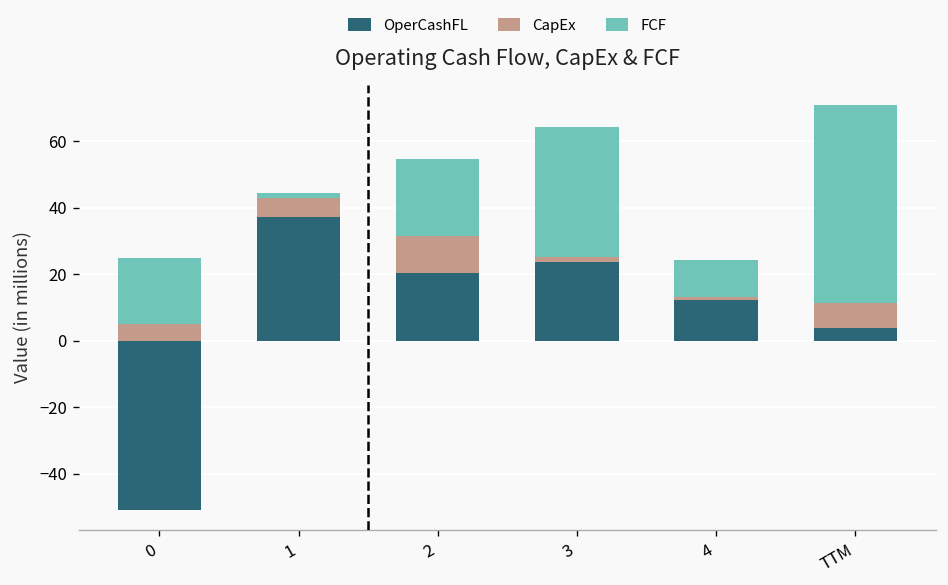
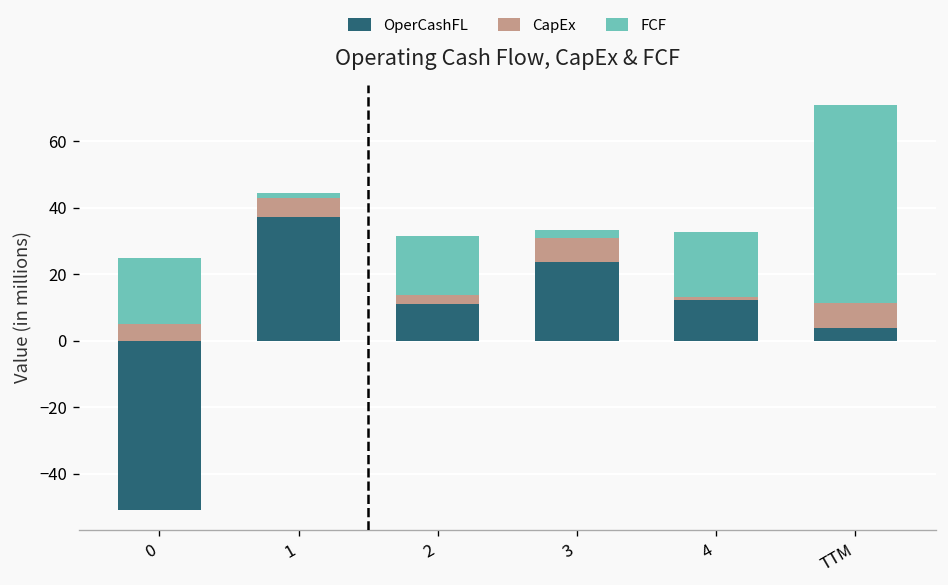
OperCashFL, 2: 20 -> 11
CapEx, 2: 11 -> 3
FCF, 2: 23 -> 18
CapEx, 3: 2 -> 7
FCF, 3: 39 -> 2
FCF, 4: 11 -> 19
